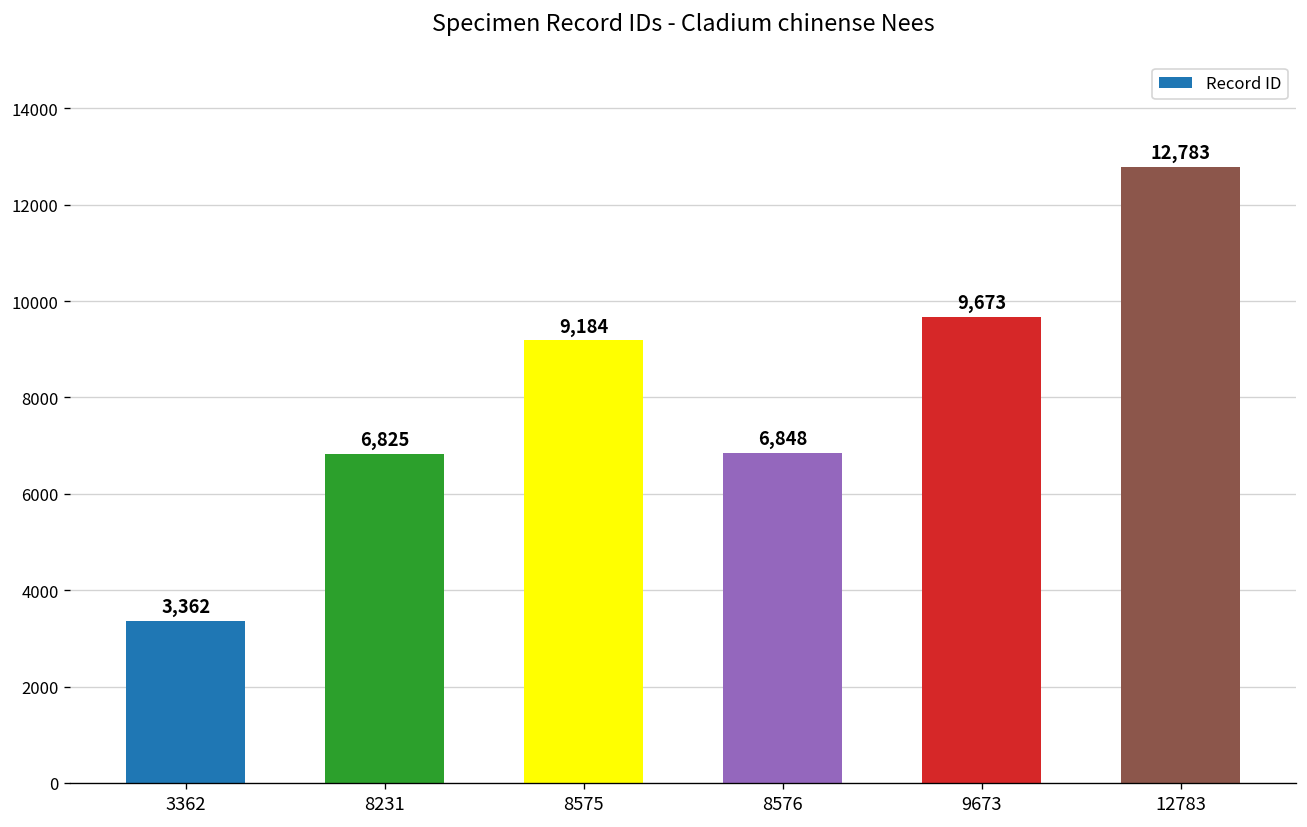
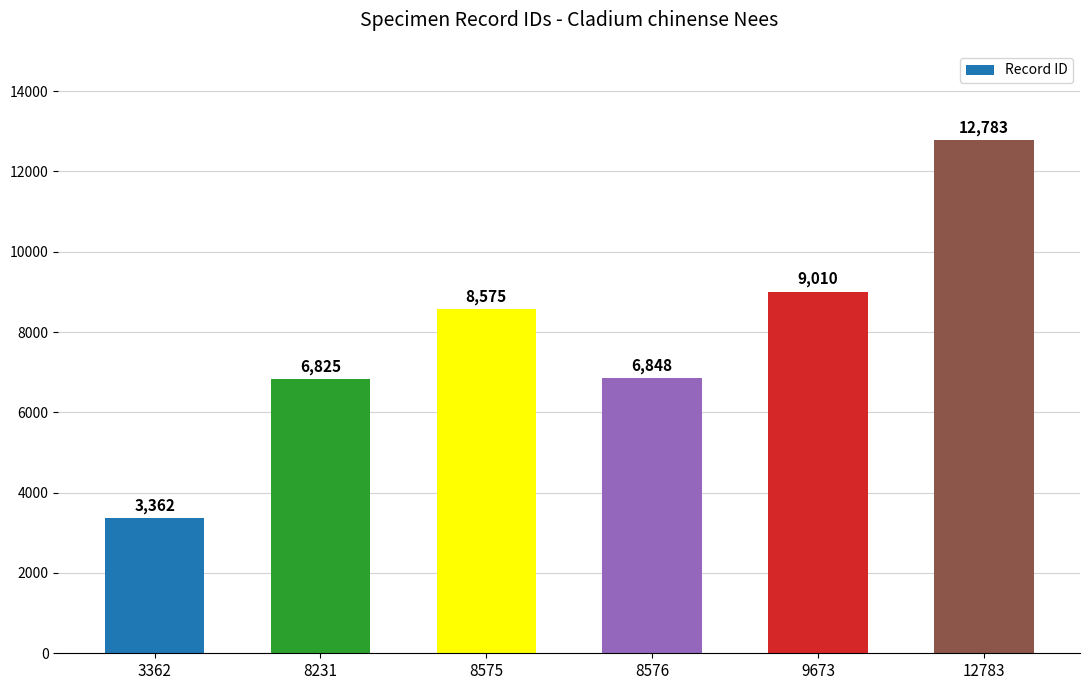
8575: 9,184 -> 8,575
9673: 9,673 -> 9,010
